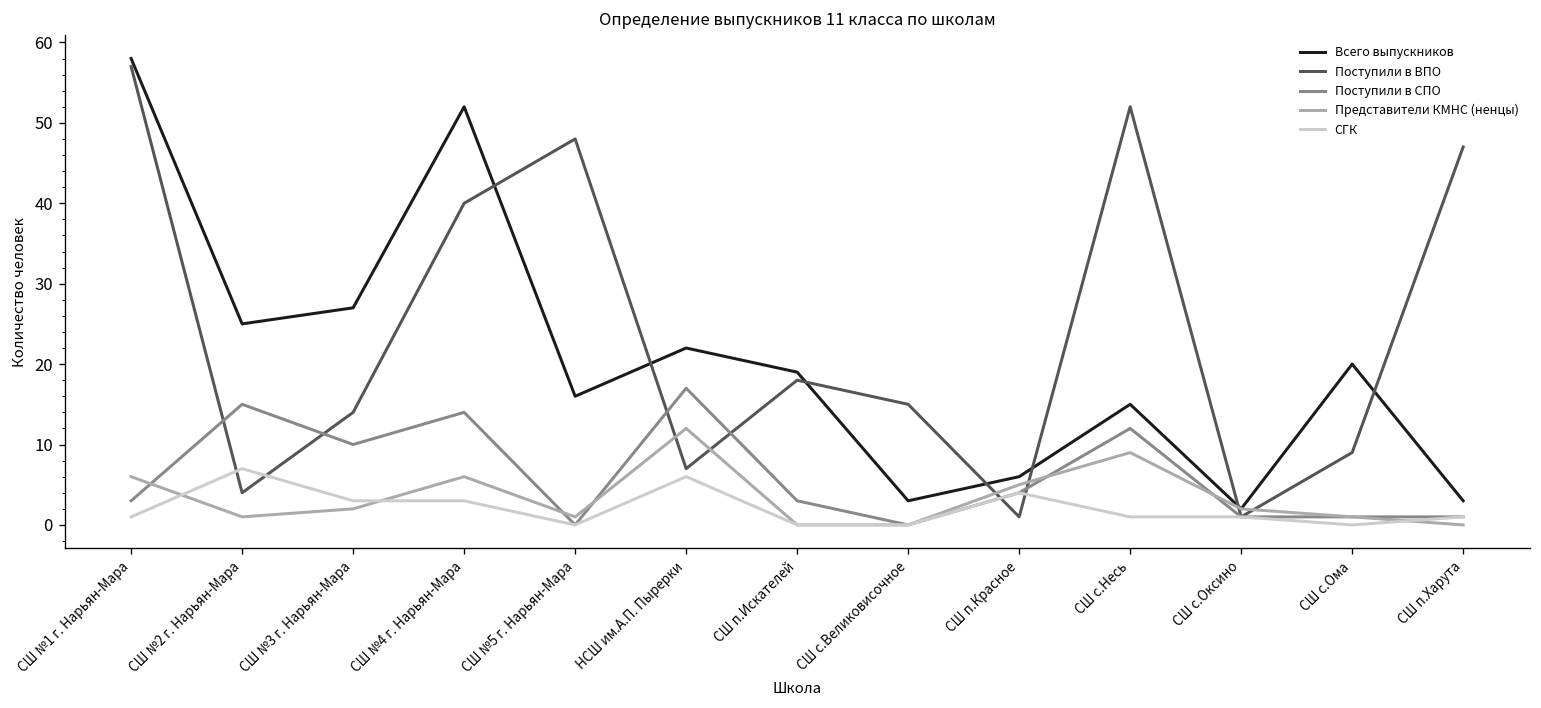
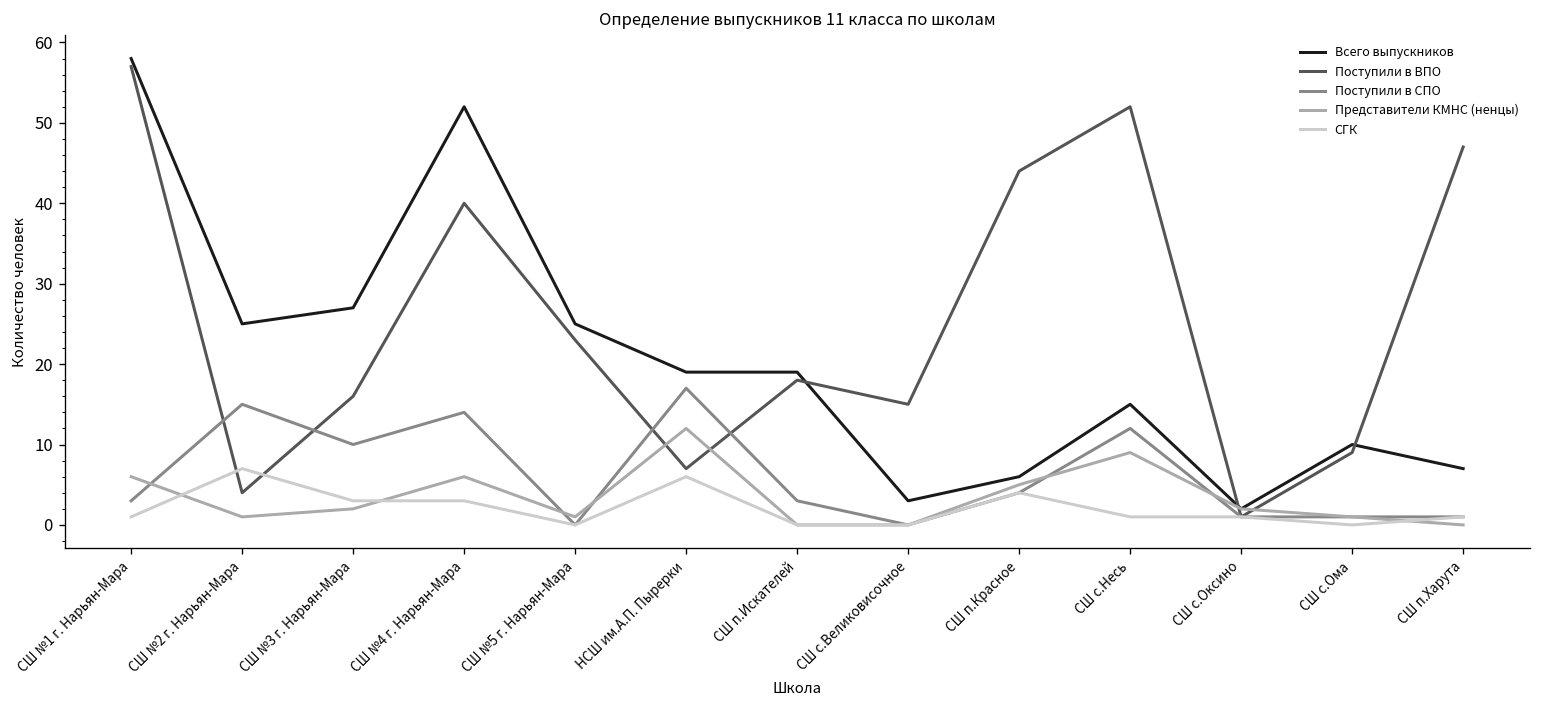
Поступили в ВПО, СШ №3 г. Нарьян-Мара: 14 -> 16
Всего выпускников, СШ №5 г. Нарьян-Мара: 16 -> 25
Поступили в ВПО, СШ №5 г. Нарьян-Мара: 48 -> 23
Всего выпускников, НСШ им.А.П. Пырерки: 22 -> 19
Поступили в ВПО, СШ п.Красное: 1 -> 44
Всего выпускников, СШ с.Ома: 20 -> 10
Всего выпускников, СШ п.Харута: 3 -> 7
